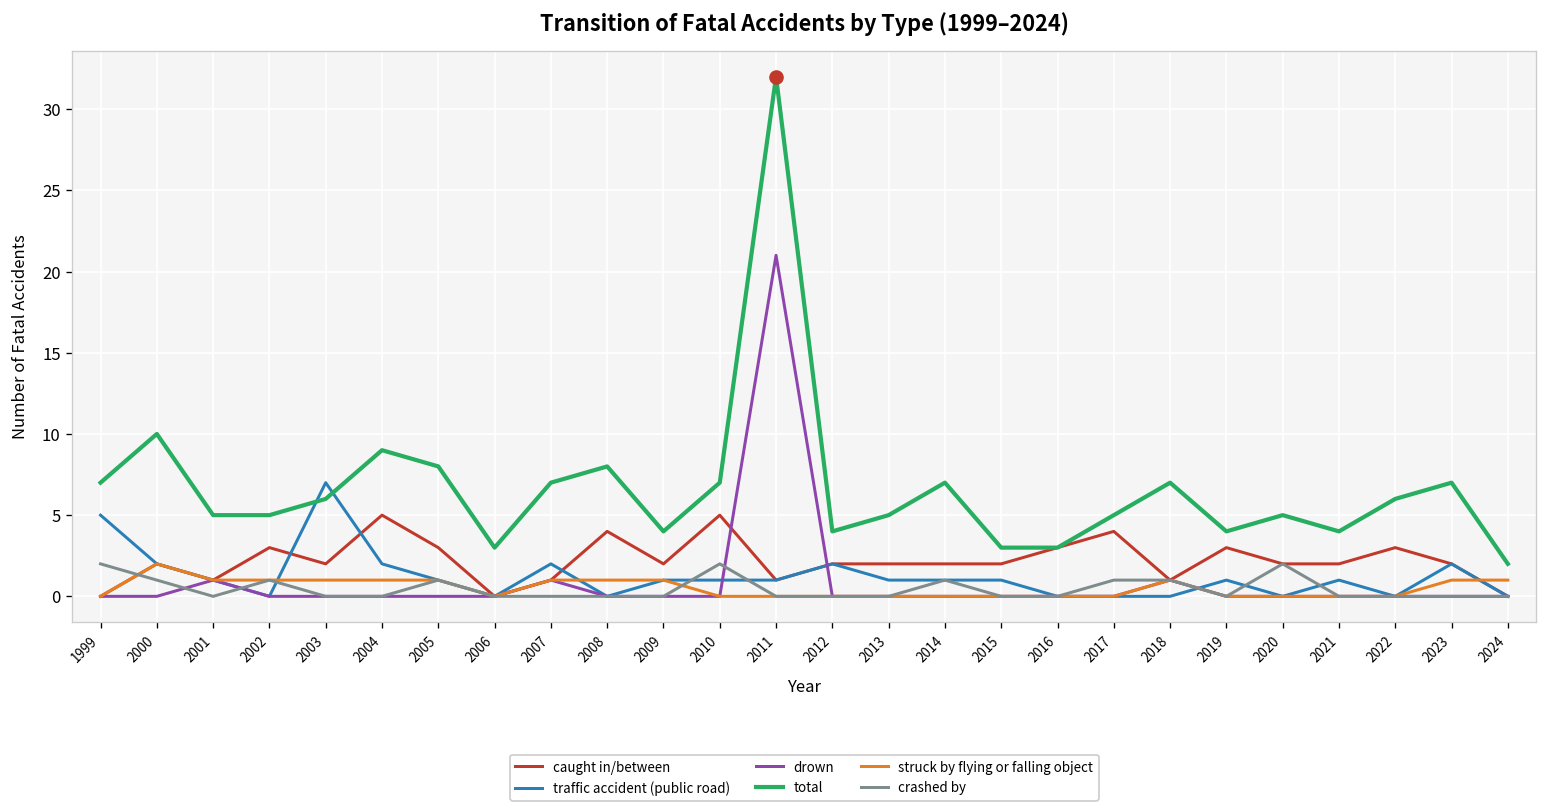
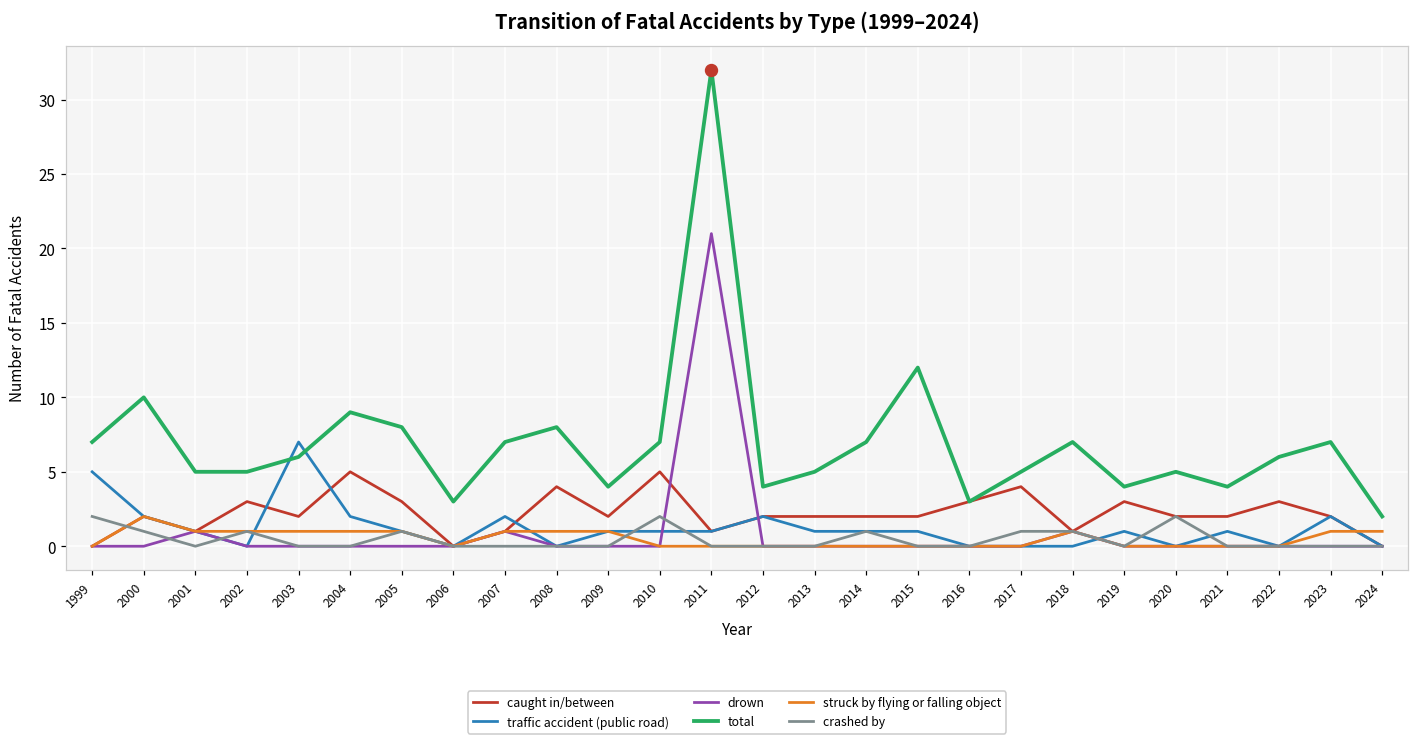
total, 2015: 3 -> 12
